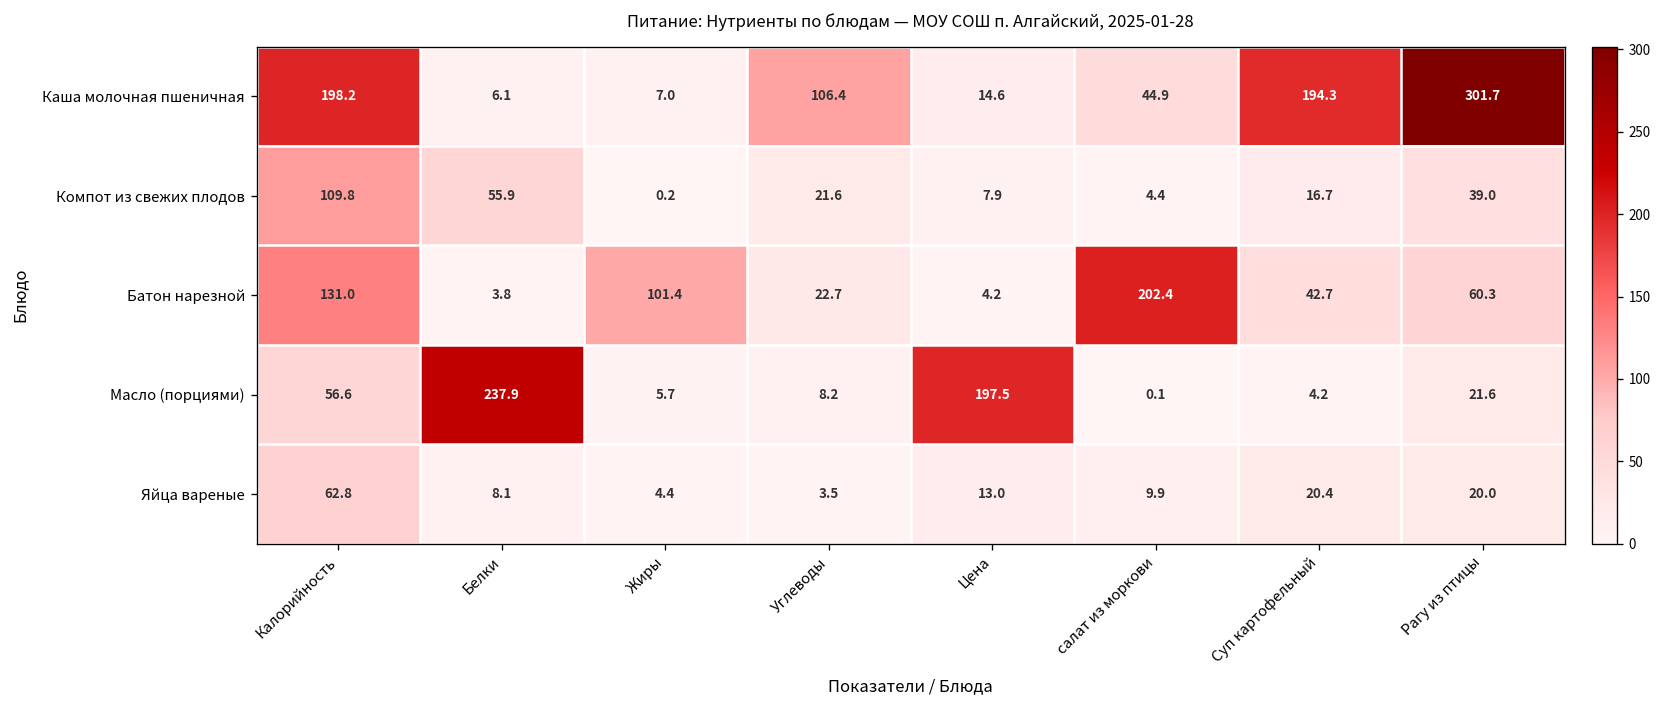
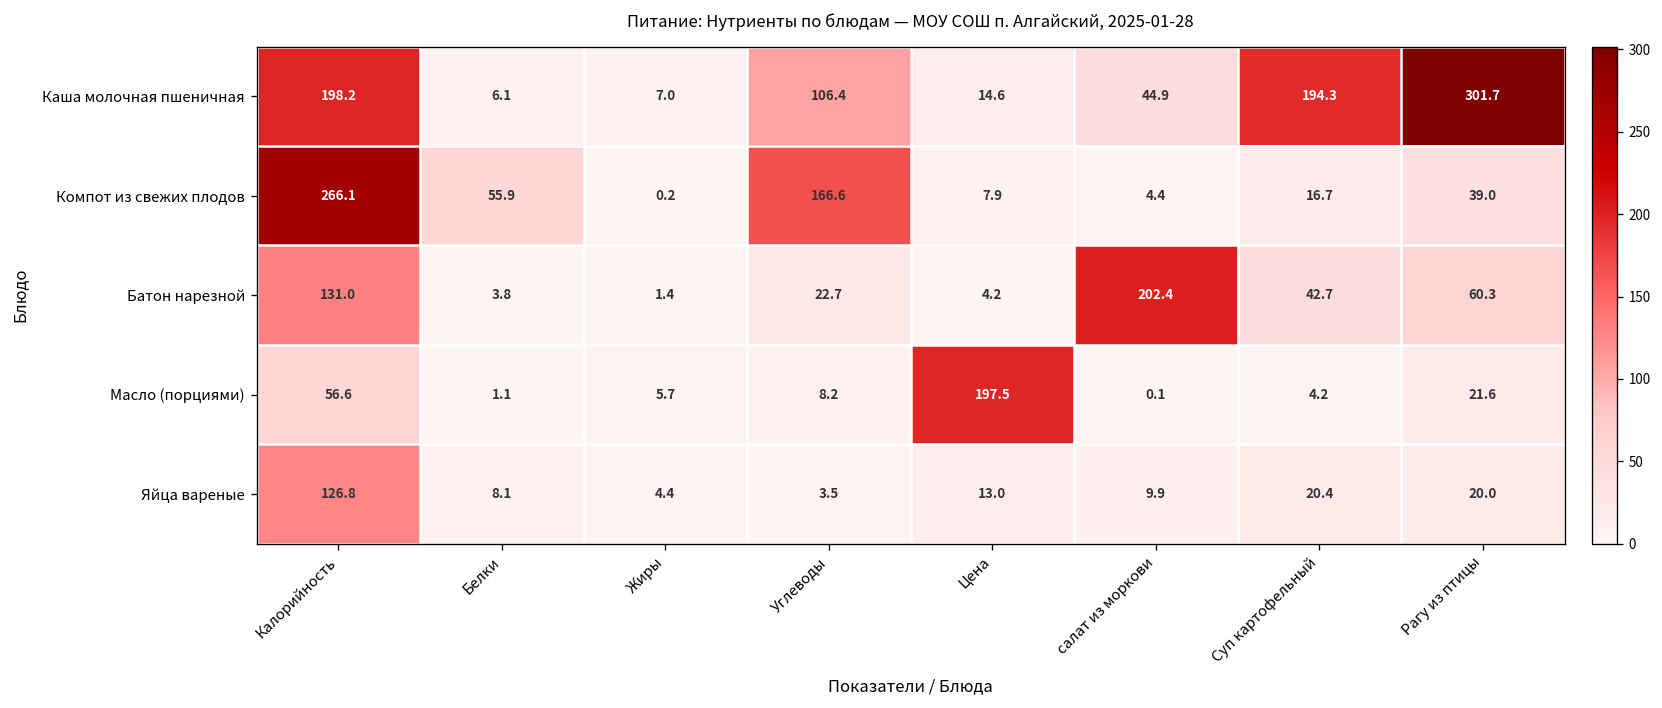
Компот из свежих плодов, Калорийность: 109.8 -> 266.1
Компот из свежих плодов, Углеводы: 21.6 -> 166.6
Батон нарезной, Жиры: 101.4 -> 1.4
Масло (порциями), Белки: 237.9 -> 1.1
Яйца вареные, Калорийность: 62.8 -> 126.8
